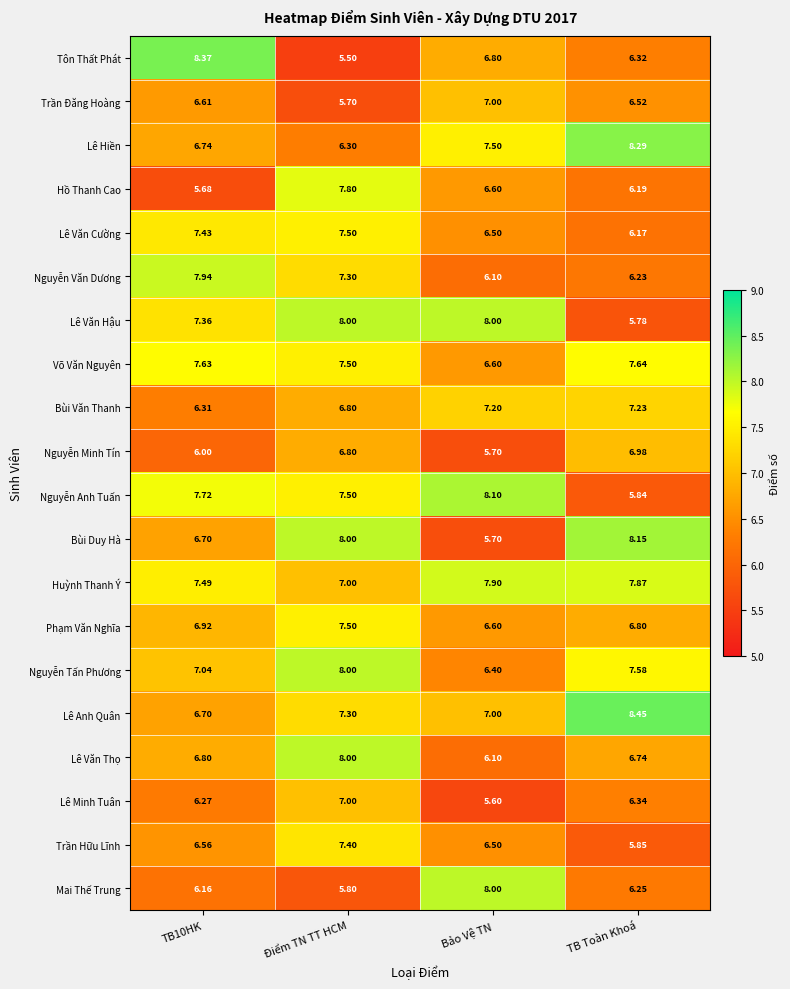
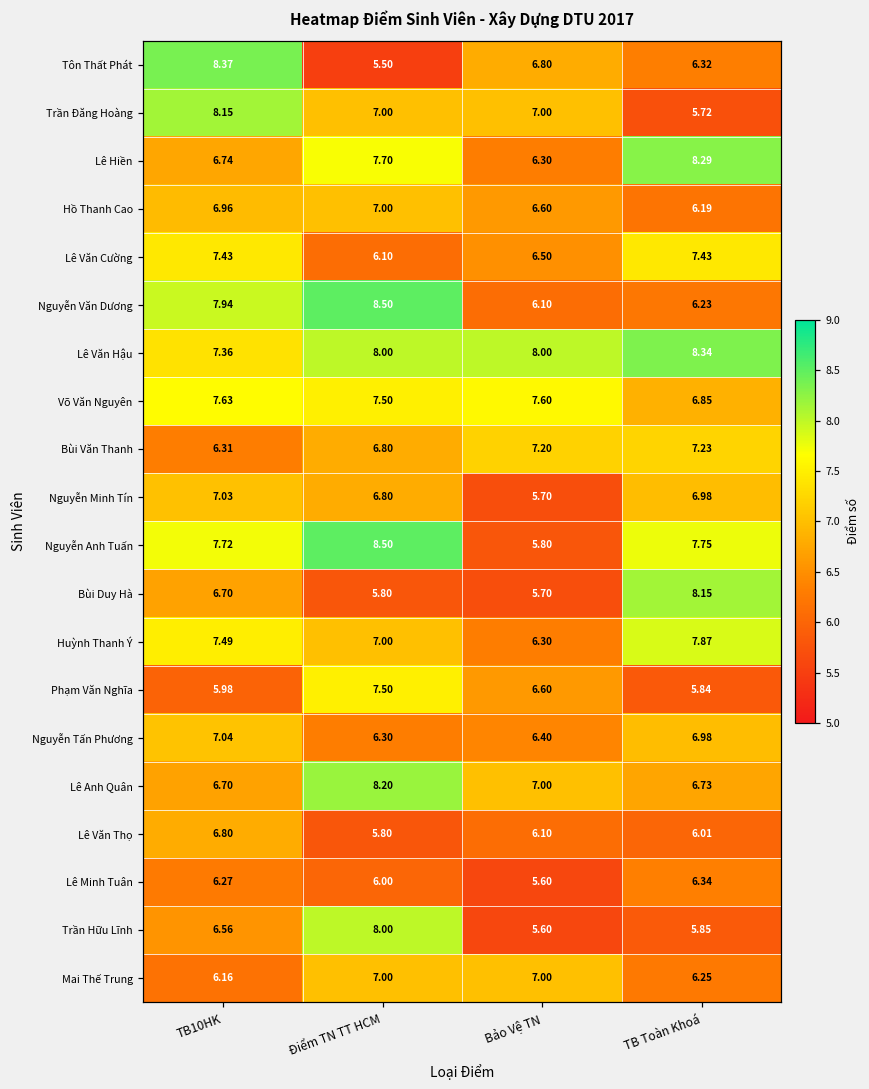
Trần Đăng Hoàng, TB10HK: 6.61 -> 8.15
Trần Đăng Hoàng, Điểm TN TT HCM: 5.70 -> 7.00
Trần Đăng Hoàng, TB Toàn Khoá: 6.52 -> 5.72
Lê Hiền, Điểm TN TT HCM: 6.30 -> 7.70
Lê Hiền, Bảo Vệ TN: 7.50 -> 6.30
Hồ Thanh Cao, TB10HK: 5.68 -> 6.96
Hồ Thanh Cao, Điểm TN TT HCM: 7.80 -> 7.00
Lê Văn Cường, Điểm TN TT HCM: 7.50 -> 6.10
Lê Văn Cường, TB Toàn Khoá: 6.17 -> 7.43
Nguyễn Văn Dương, Điểm TN TT HCM: 7.30 -> 8.50
Lê Văn Hậu, TB Toàn Khoá: 5.78 -> 8.34
Võ Văn Nguyên, Bảo Vệ TN: 6.60 -> 7.60
Võ Văn Nguyên, TB Toàn Khoá: 7.64 -> 6.85
Nguyễn Minh Tín, TB10HK: 6.00 -> 7.03
Nguyễn Anh Tuấn, Điểm TN TT HCM: 7.50 -> 8.50
Nguyễn Anh Tuấn, Bảo Vệ TN: 8.10 -> 5.80
Nguyễn Anh Tuấn, TB Toàn Khoá: 5.84 -> 7.75
Bùi Duy Hà, Điểm TN TT HCM: 8.00 -> 5.80
Huỳnh Thanh Ý, Bảo Vệ TN: 7.90 -> 6.30
Phạm Văn Nghĩa, TB10HK: 6.92 -> 5.98
Phạm Văn Nghĩa, TB Toàn Khoá: 6.80 -> 5.84
Nguyễn Tấn Phương, Điểm TN TT HCM: 8.00 -> 6.30
Nguyễn Tấn Phương, TB Toàn Khoá: 7.58 -> 6.98
Lê Anh Quân, Điểm TN TT HCM: 7.30 -> 8.20
Lê Anh Quân, TB Toàn Khoá: 8.45 -> 6.73
Lê Văn Thọ, Điểm TN TT HCM: 8.00 -> 5.80
Lê Văn Thọ, TB Toàn Khoá: 6.74 -> 6.01
Lê Minh Tuân, Điểm TN TT HCM: 7.00 -> 6.00
Trần Hữu Lĩnh, Điểm TN TT HCM: 7.40 -> 8.00
Trần Hữu Lĩnh, Bảo Vệ TN: 6.50 -> 5.60
Mai Thế Trung, Điểm TN TT HCM: 5.80 -> 7.00
Mai Thế Trung, Bảo Vệ TN: 8.00 -> 7.00
